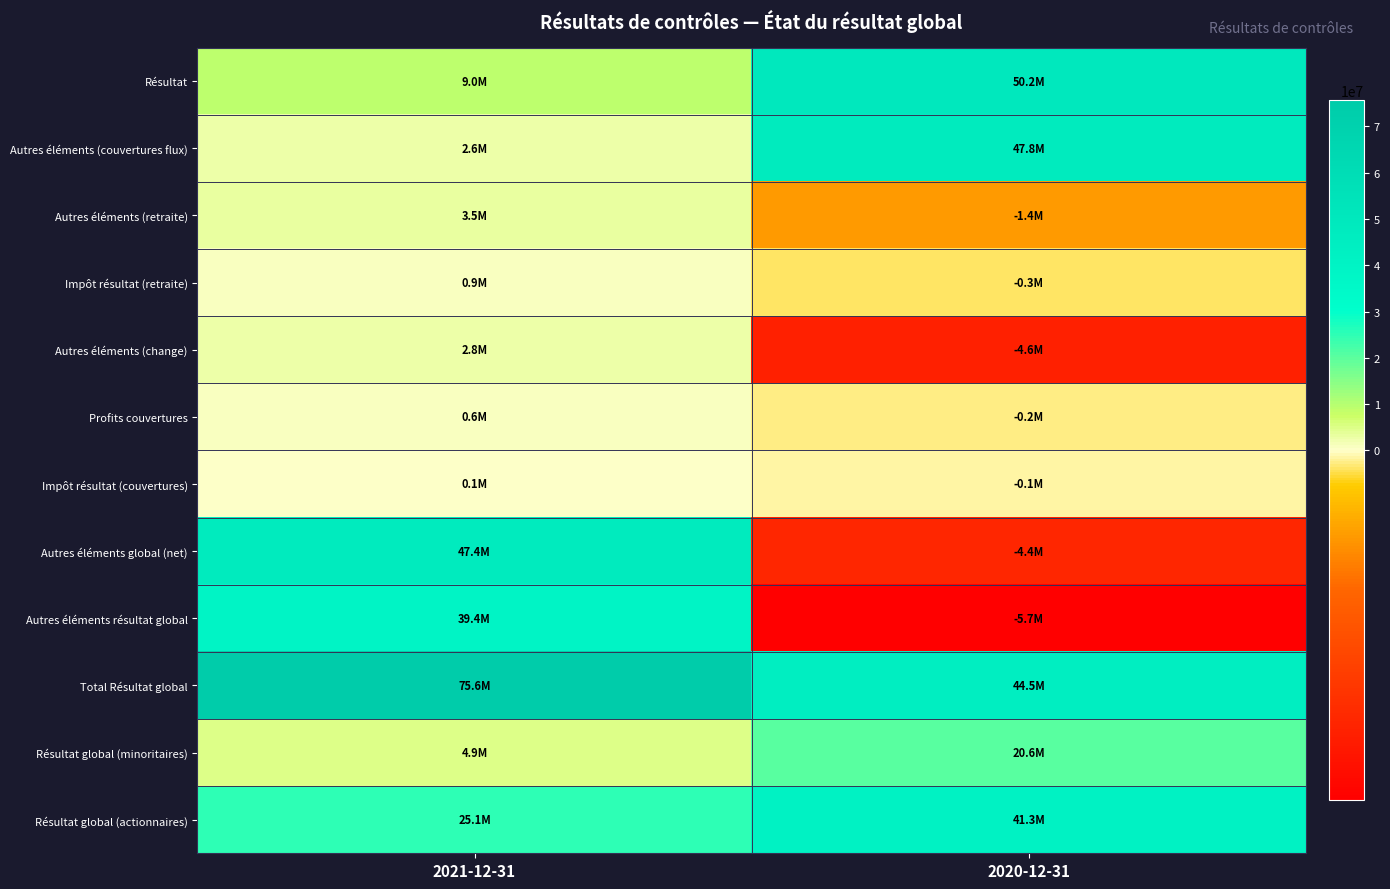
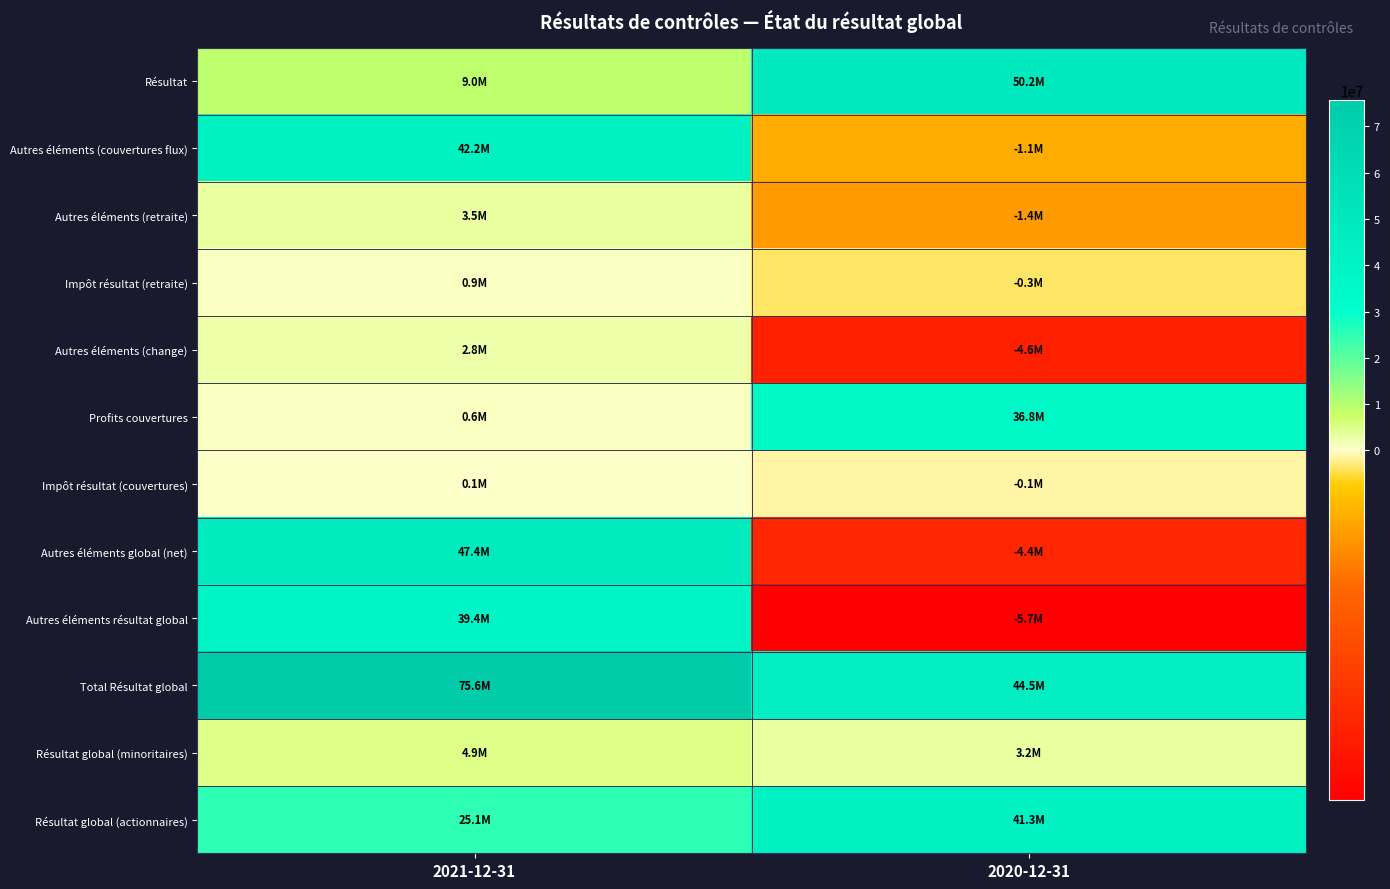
Autres éléments (couvertures flux), 2021-12-31: 2.6M -> 42.2M
Autres éléments (couvertures flux), 2020-12-31: 47.8M -> -1.1M
Profits couvertures, 2020-12-31: -0.2M -> 36.8M
Résultat global (minoritaires), 2020-12-31: 20.6M -> 3.2M
